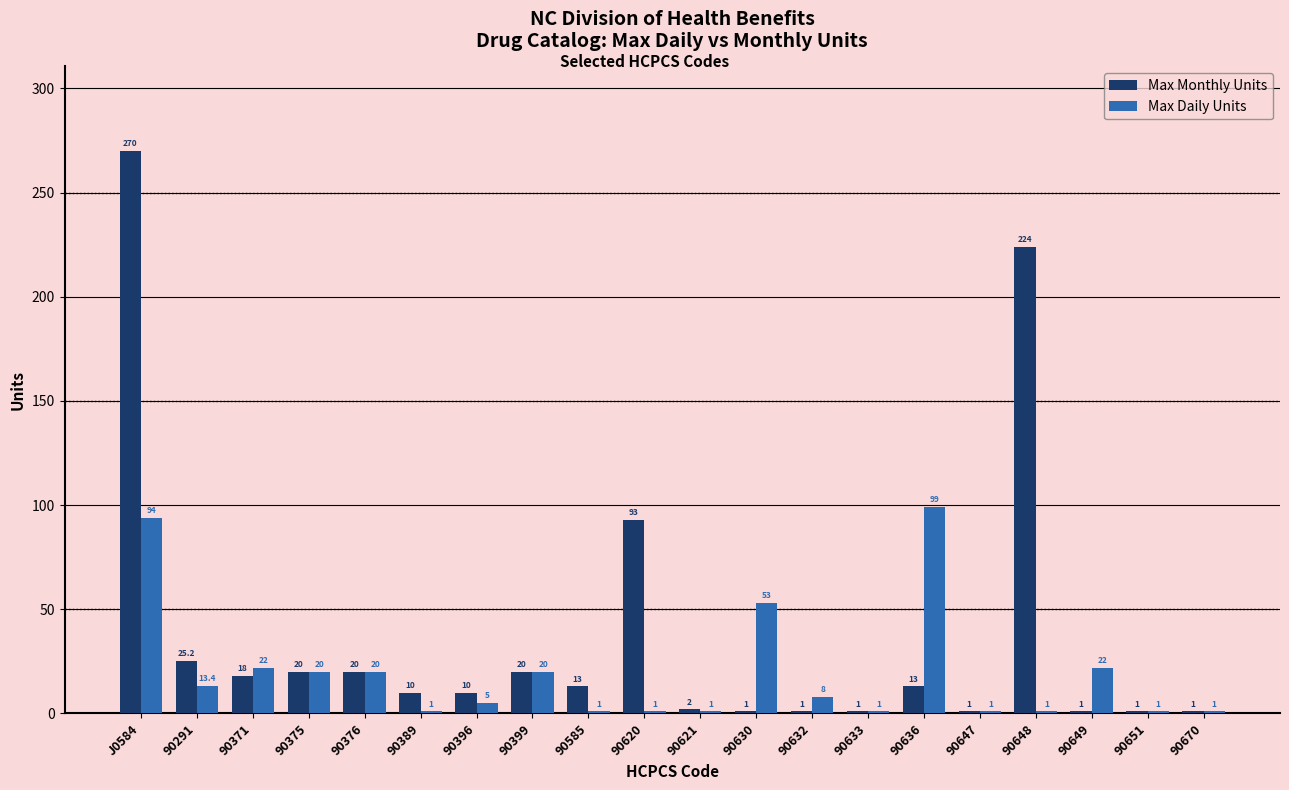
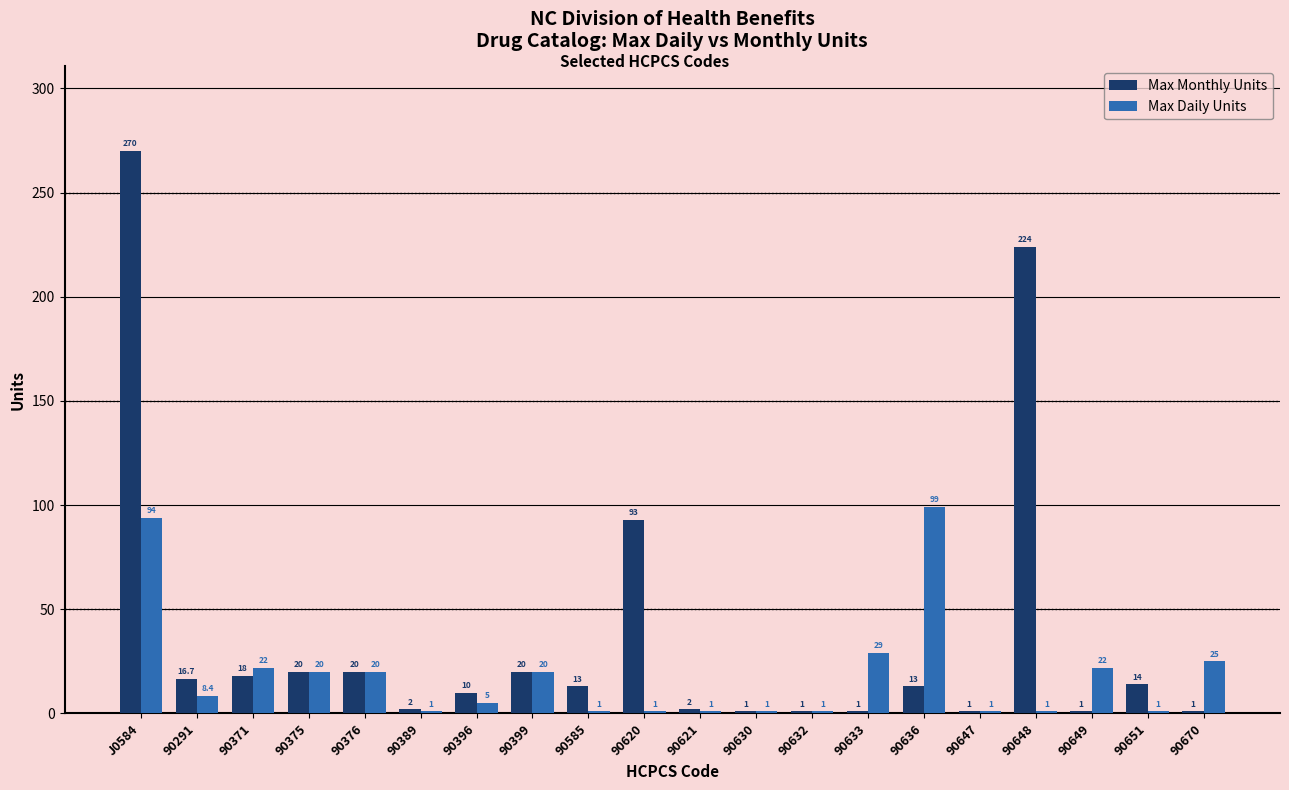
Max Monthly Units, 90291: 25.2 -> 16.7
Max Daily Units, 90291: 13.4 -> 8.4
Max Monthly Units, 90389: 10 -> 2
Max Daily Units, 90630: 53 -> 1
Max Daily Units, 90632: 8 -> 1
Max Daily Units, 90633: 1 -> 29
Max Monthly Units, 90651: 1 -> 14
Max Daily Units, 90670: 1 -> 25
